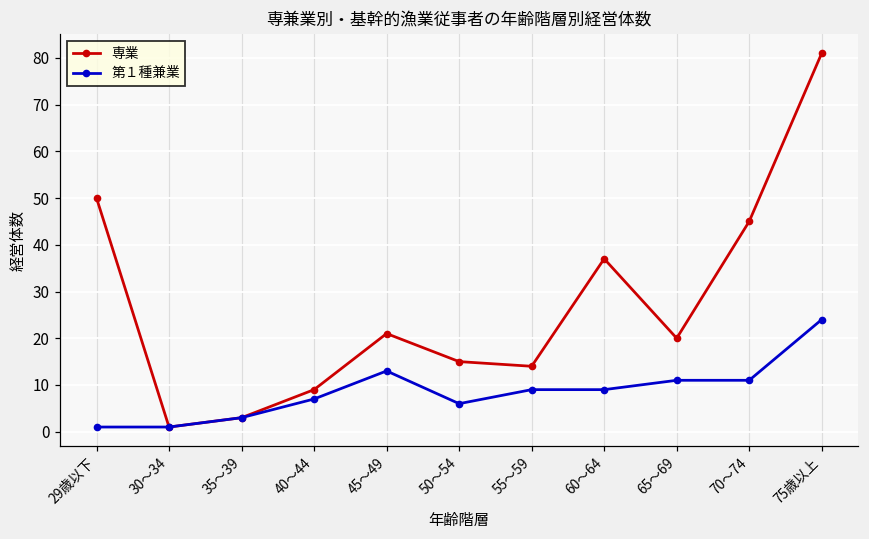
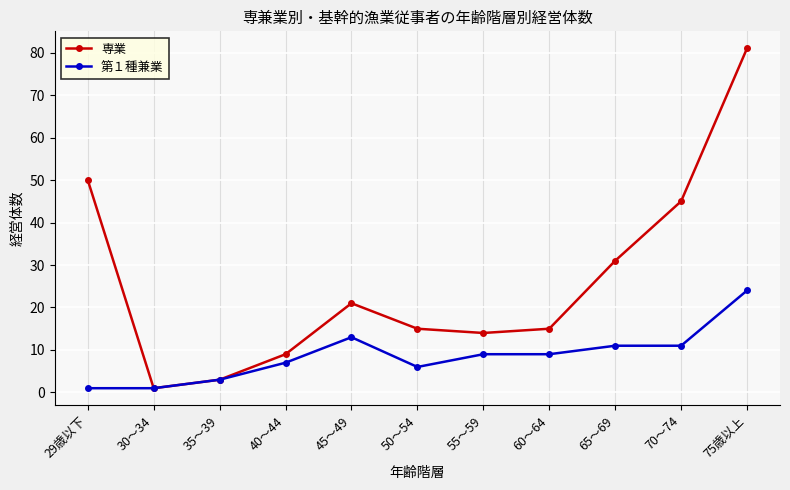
専業, 60～64: 37 -> 15
専業, 65～69: 20 -> 31
